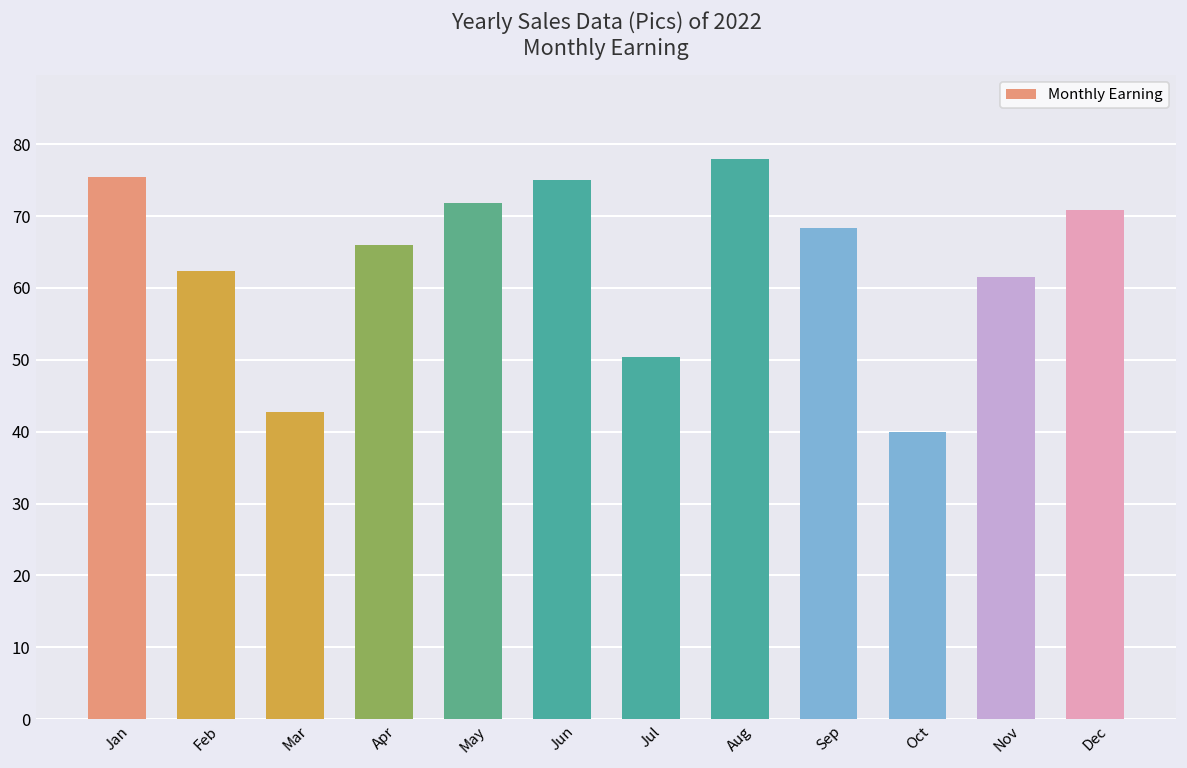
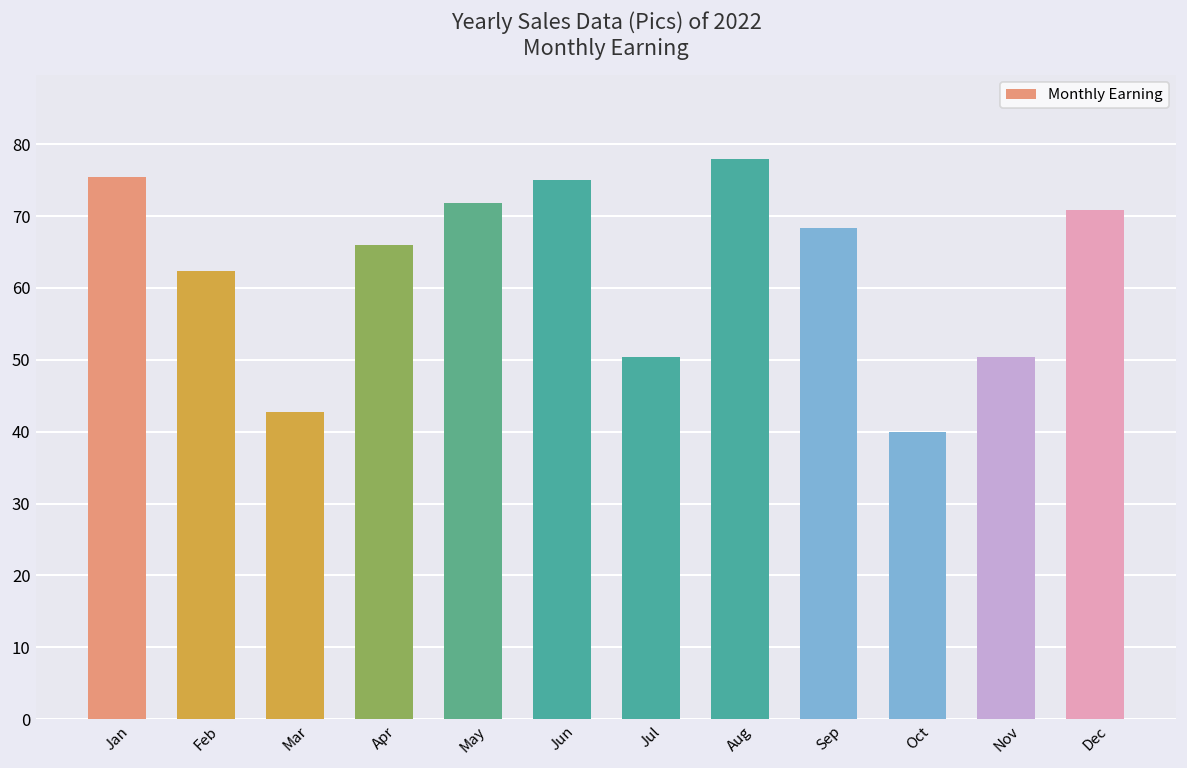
Nov: 62 -> 50
